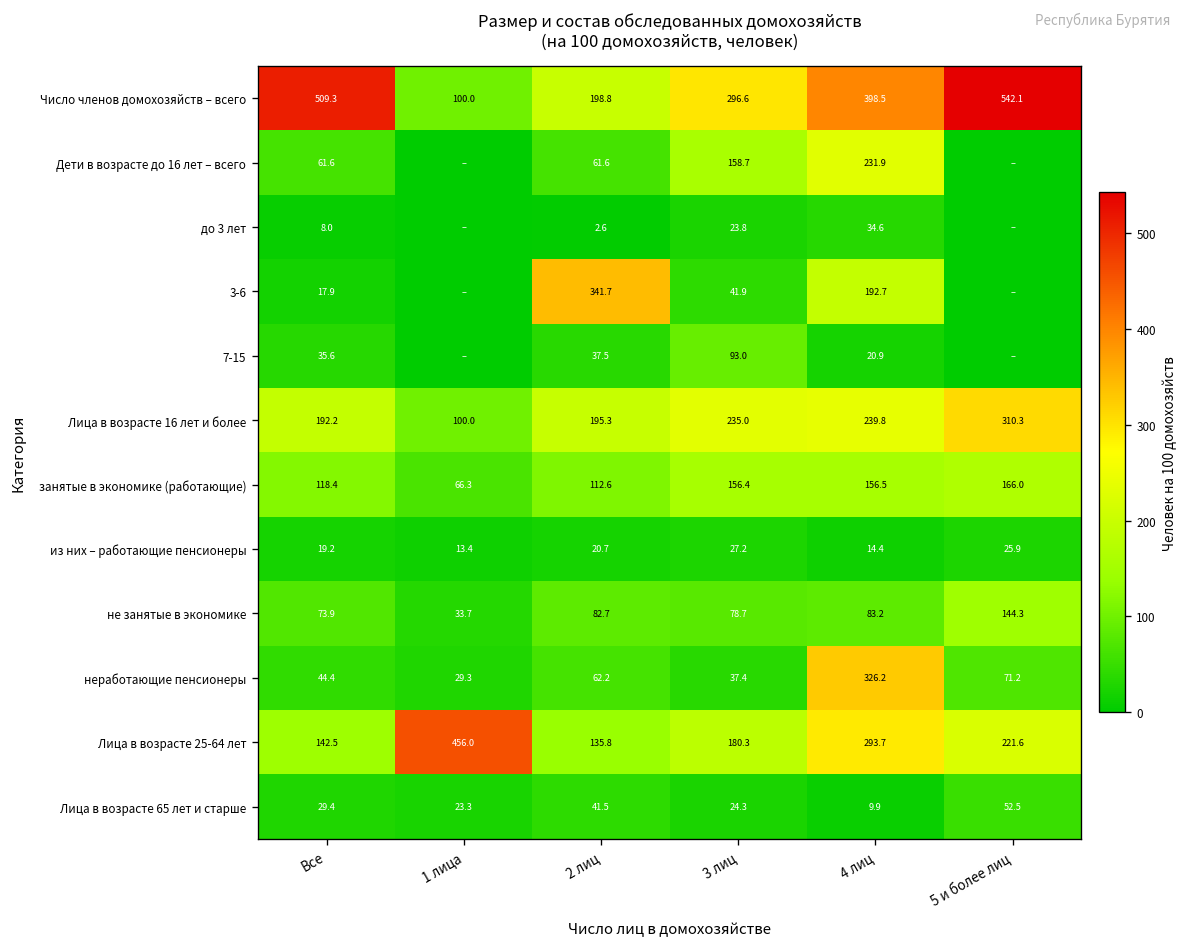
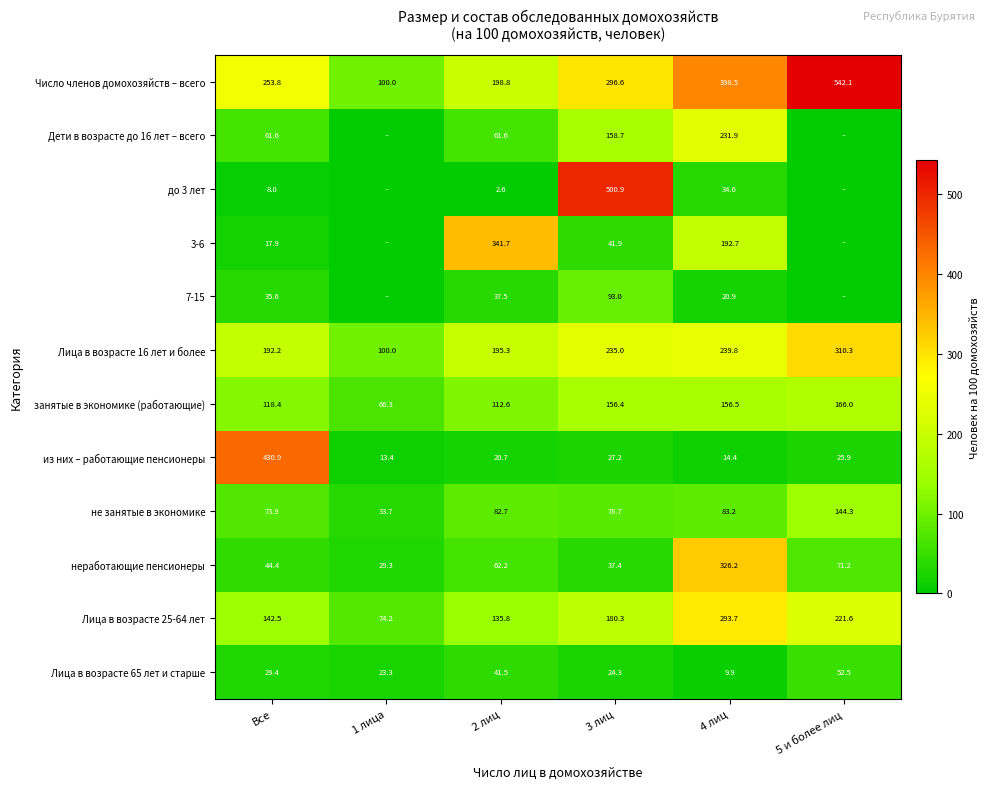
Число членов домохозяйств – всего, Все: 509.3 -> 253.8
до 3 лет, 3 лиц: 23.8 -> 500.9
из них – работающие пенсионеры, Все: 19.2 -> 430.9
Лица в возрасте 25-64 лет, 1 лица: 456.0 -> 74.2
